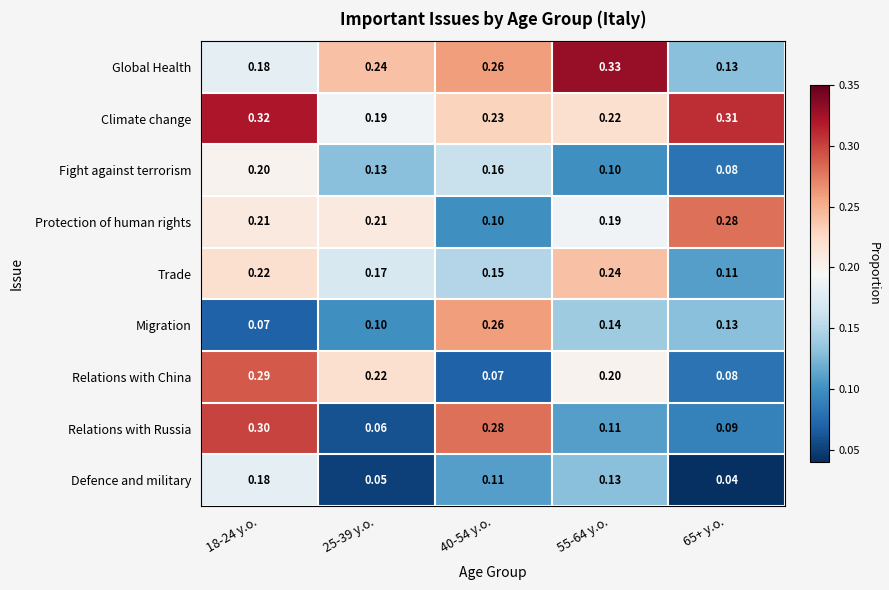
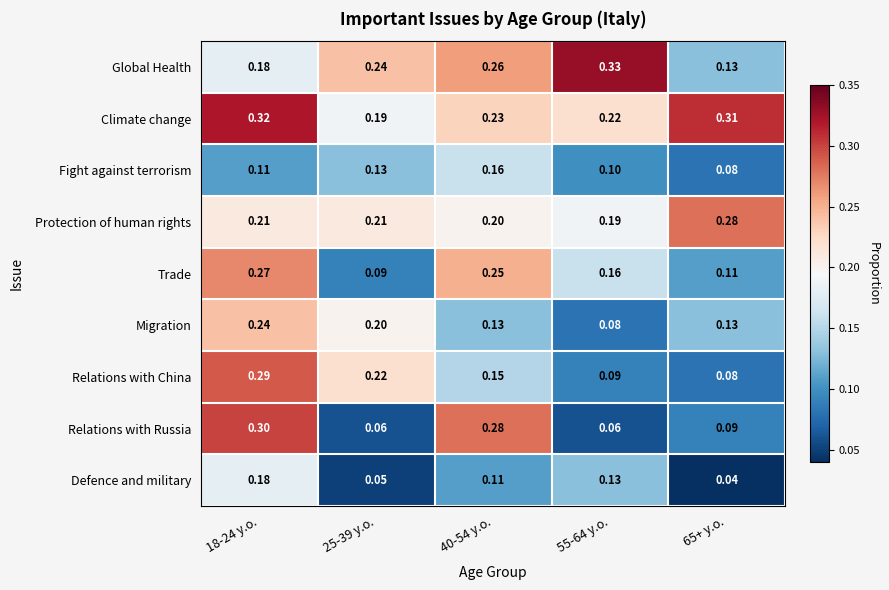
Fight against terrorism, 18-24 y.o.: 0.20 -> 0.11
Protection of human rights, 40-54 y.o.: 0.10 -> 0.20
Trade, 18-24 y.o.: 0.22 -> 0.27
Trade, 25-39 y.o.: 0.17 -> 0.09
Trade, 40-54 y.o.: 0.15 -> 0.25
Trade, 55-64 y.o.: 0.24 -> 0.16
Migration, 18-24 y.o.: 0.07 -> 0.24
Migration, 25-39 y.o.: 0.10 -> 0.20
Migration, 40-54 y.o.: 0.26 -> 0.13
Migration, 55-64 y.o.: 0.14 -> 0.08
Relations with China, 40-54 y.o.: 0.07 -> 0.15
Relations with China, 55-64 y.o.: 0.20 -> 0.09
Relations with Russia, 55-64 y.o.: 0.11 -> 0.06
